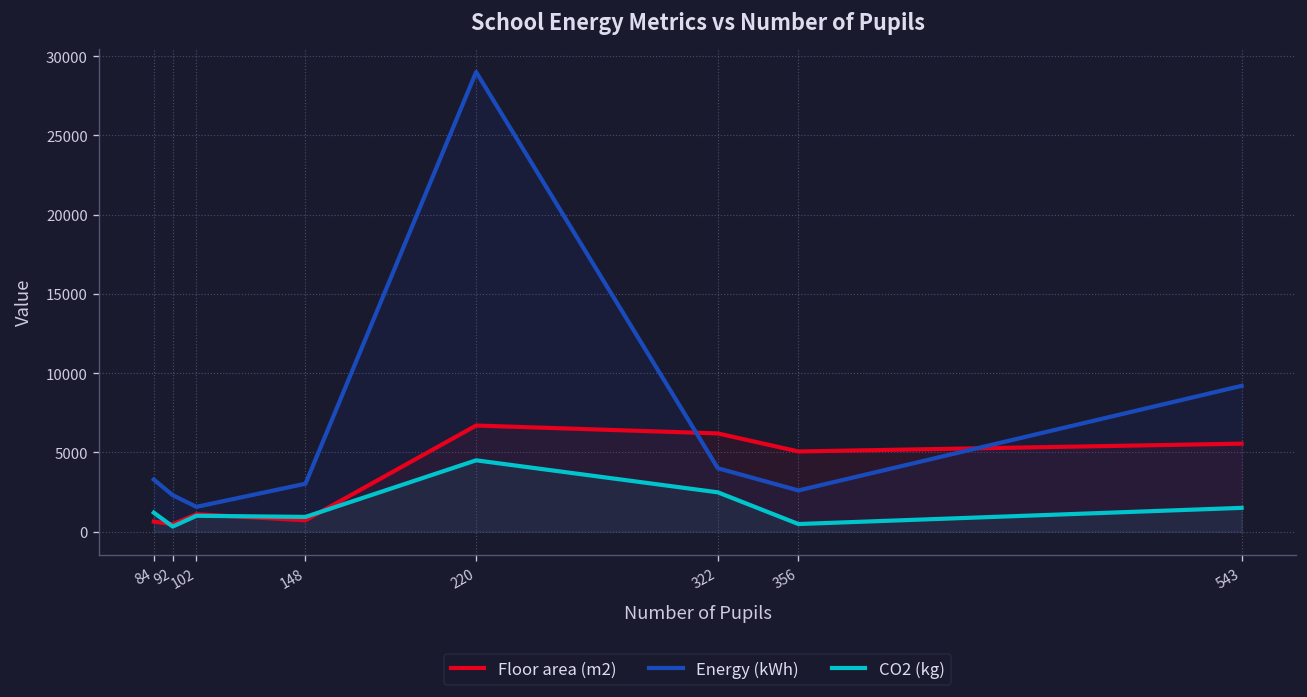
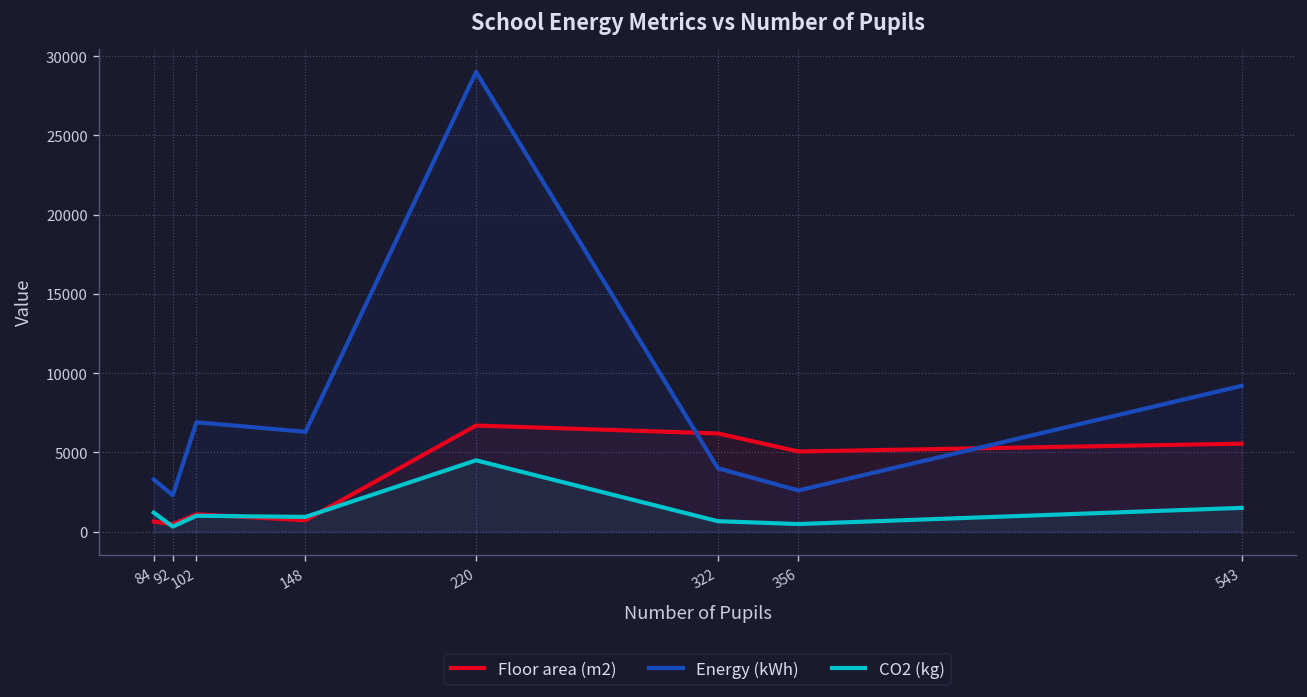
Energy (kWh), 102: 1600 -> 6900
Energy (kWh), 148: 3000 -> 6300
CO2 (kg), 322: 2500 -> 700
